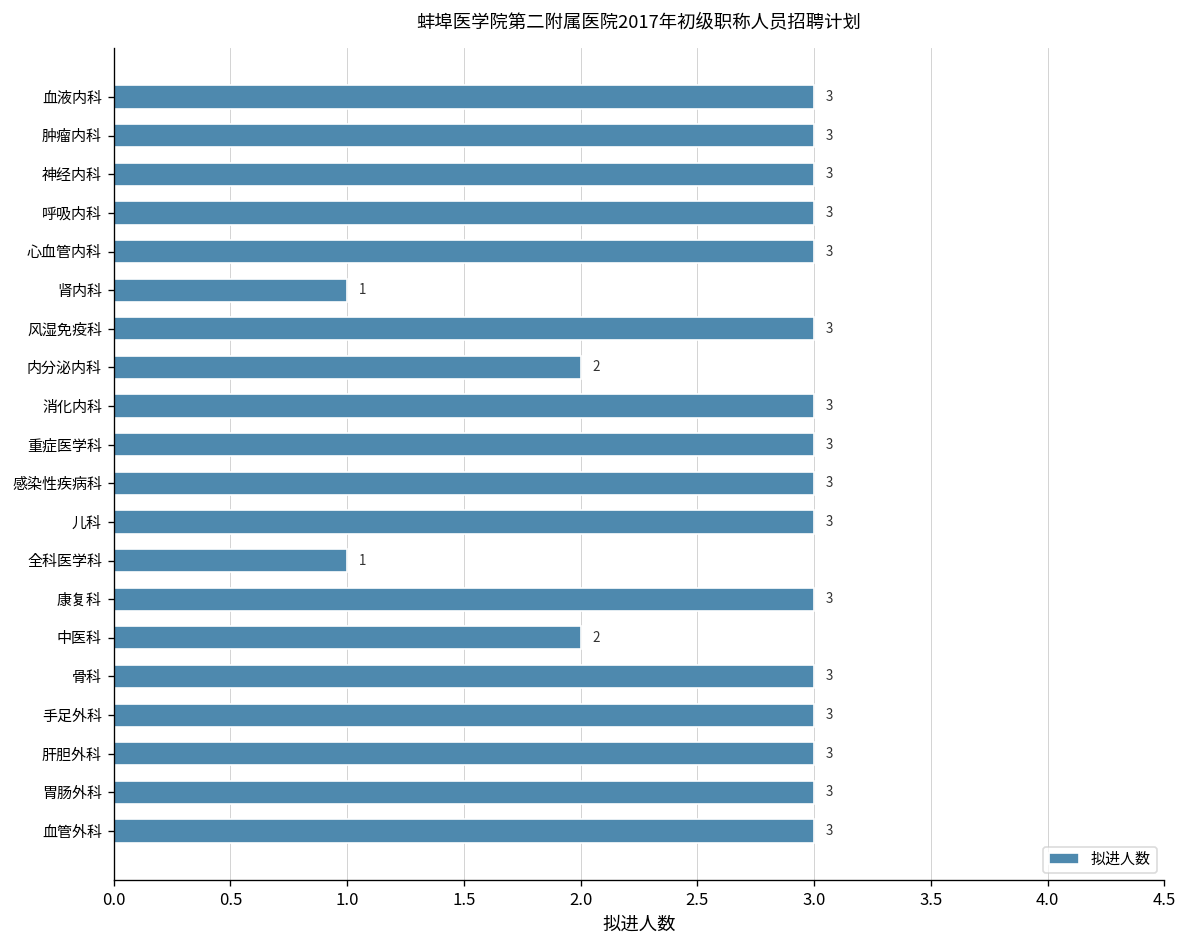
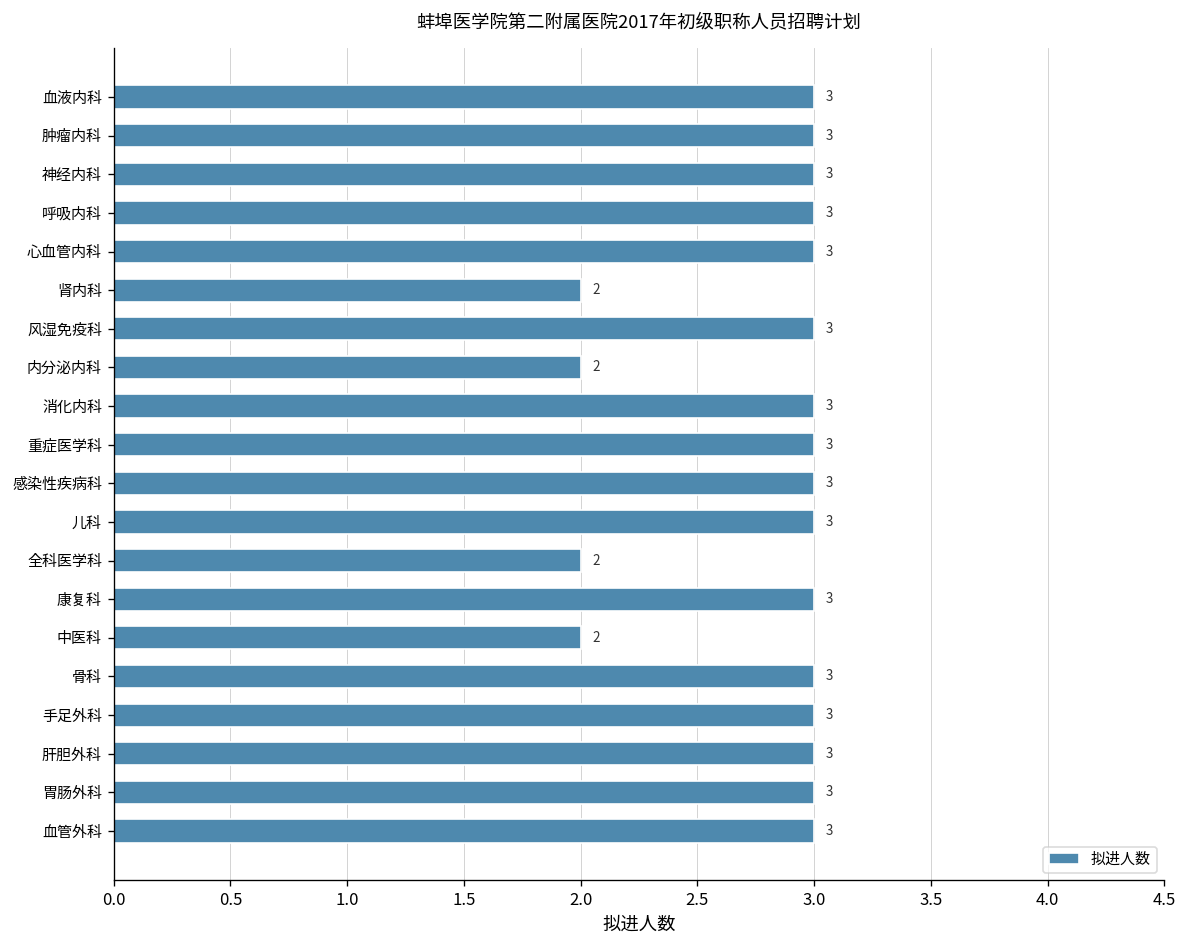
肾内科: 1 -> 2
全科医学科: 1 -> 2
